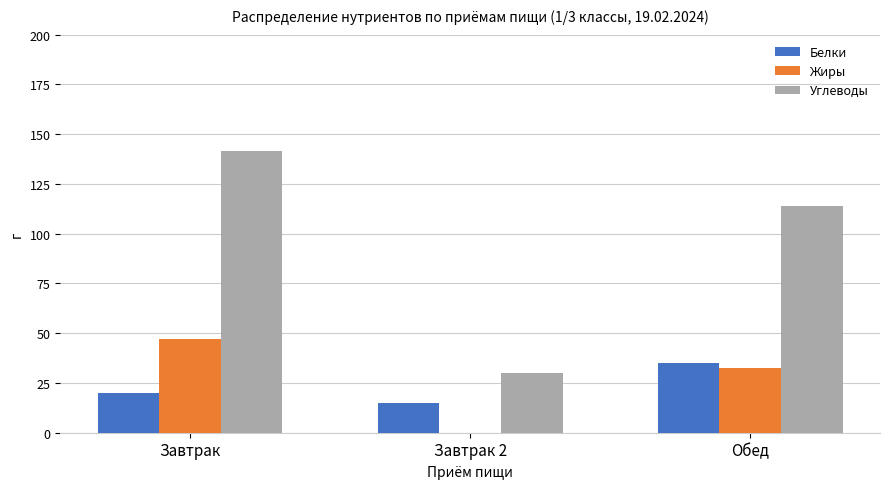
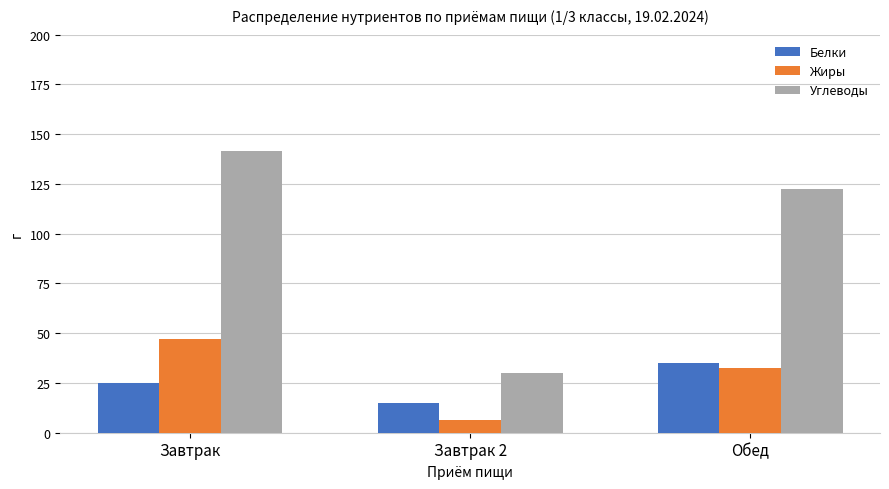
Белки, Завтрак: 20 -> 25
Жиры, Завтрак 2: 0 -> 7
Углеводы, Обед: 114 -> 122
